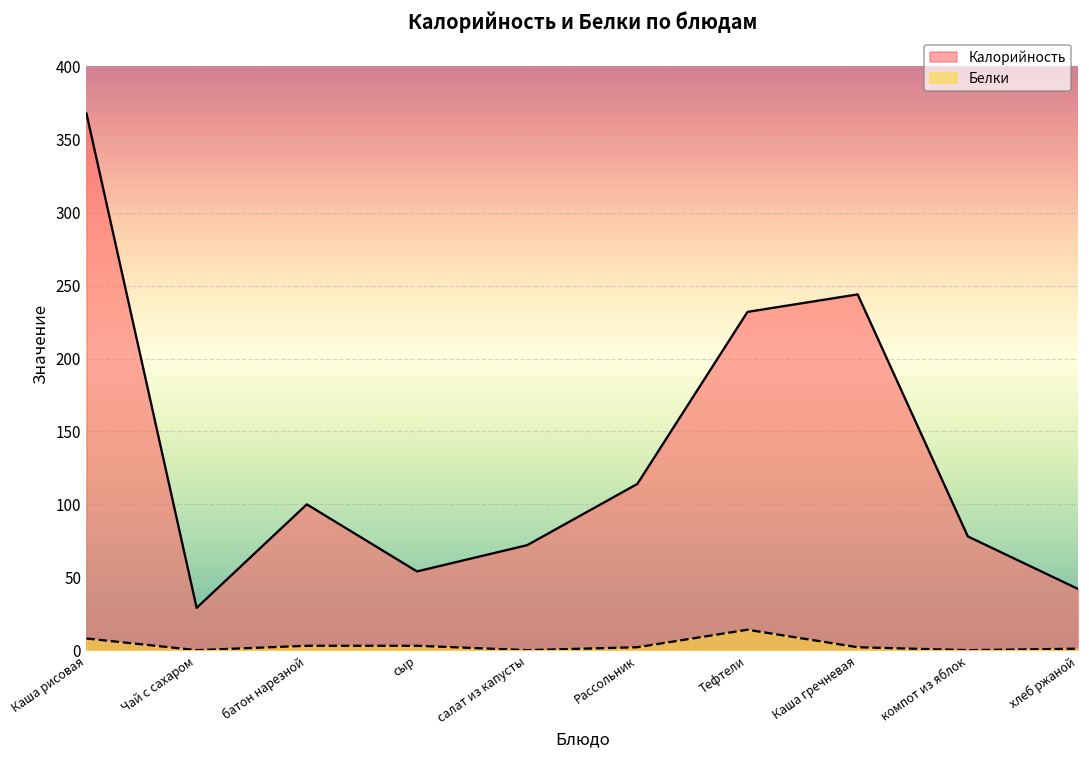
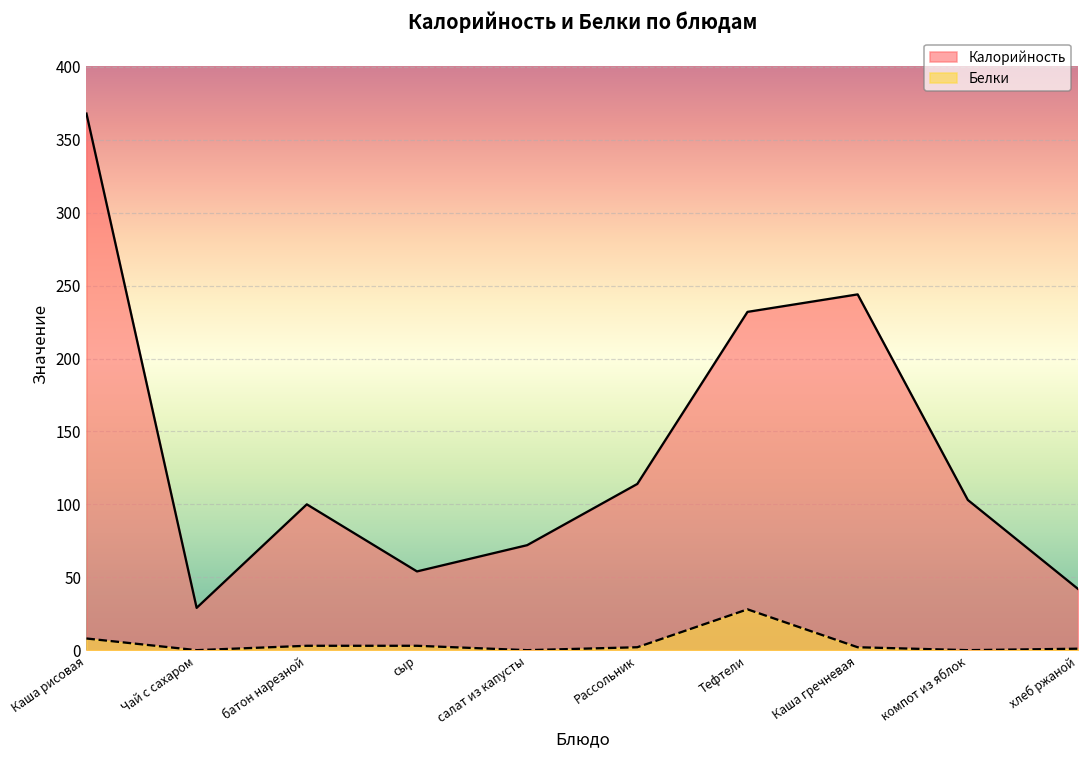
Белки, Тефтели: 14 -> 28
Калорийность, компот из яблок: 78 -> 103
